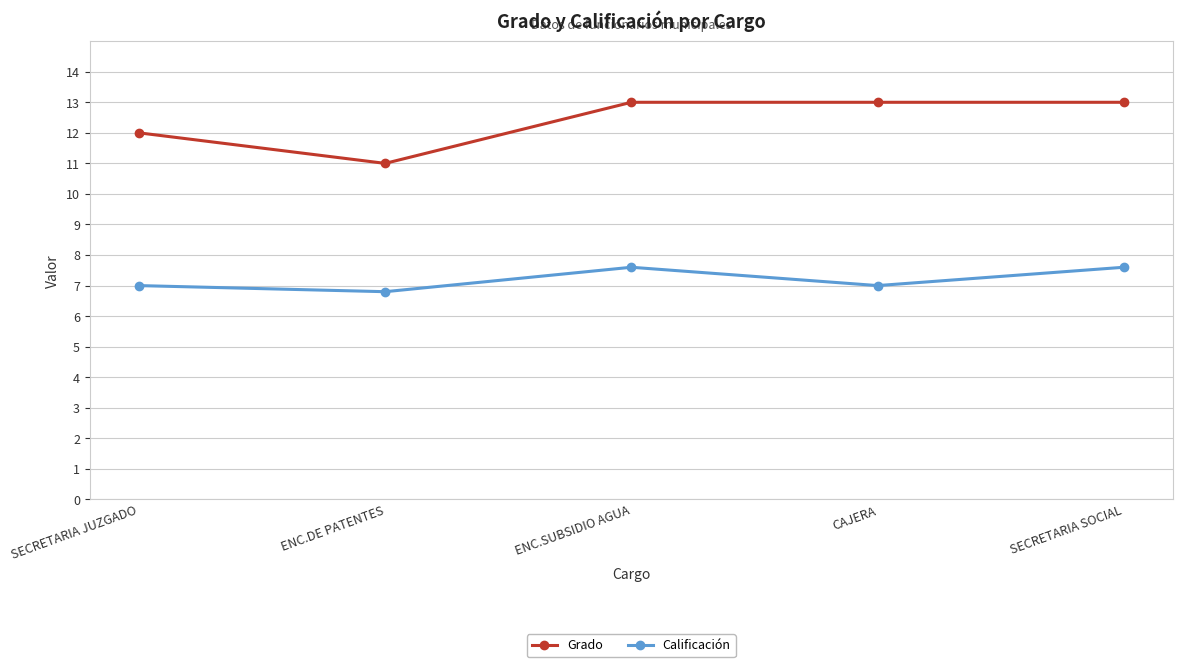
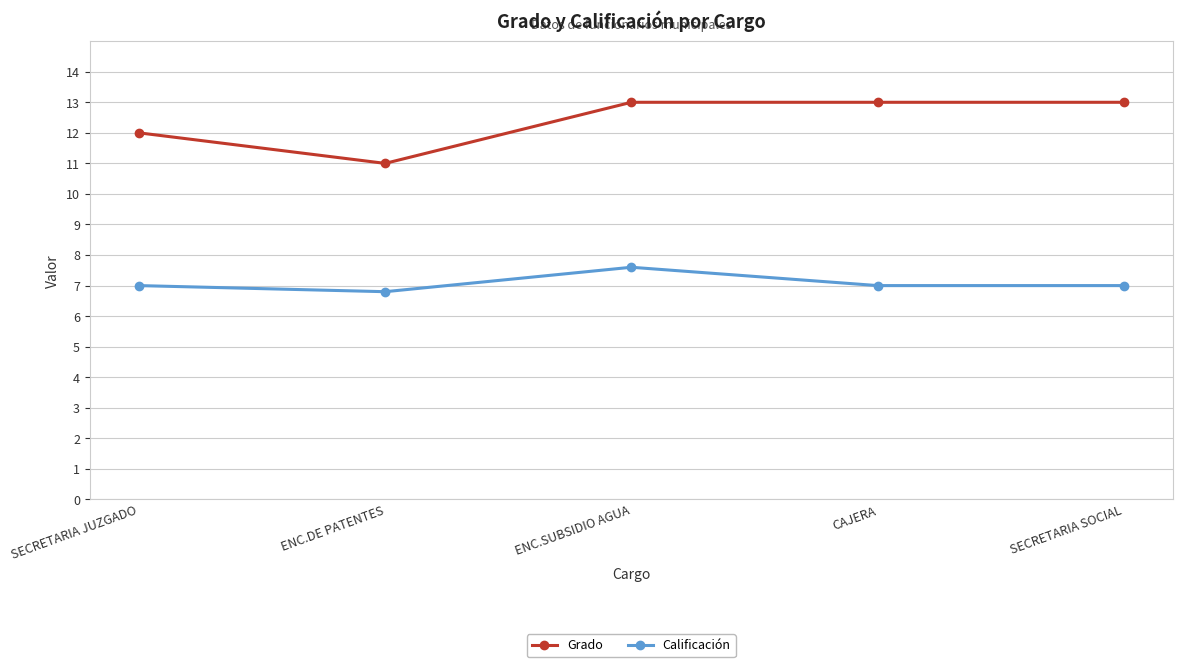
Calificación, SECRETARIA SOCIAL: 7.6 -> 7.0
